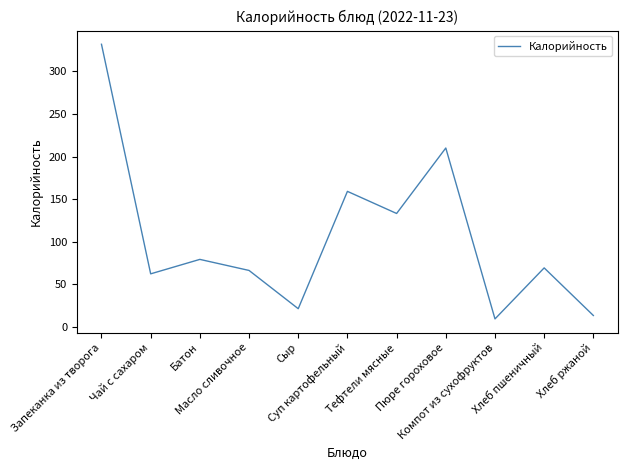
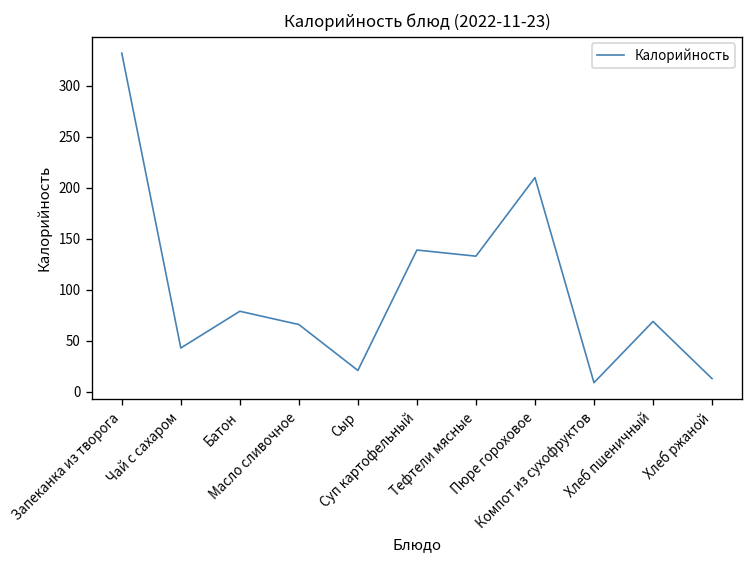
Чай с сахаром: 60 -> 40
Суп картофельный: 160 -> 140
